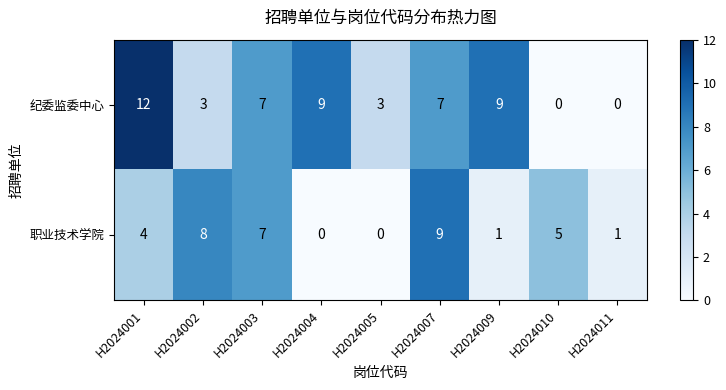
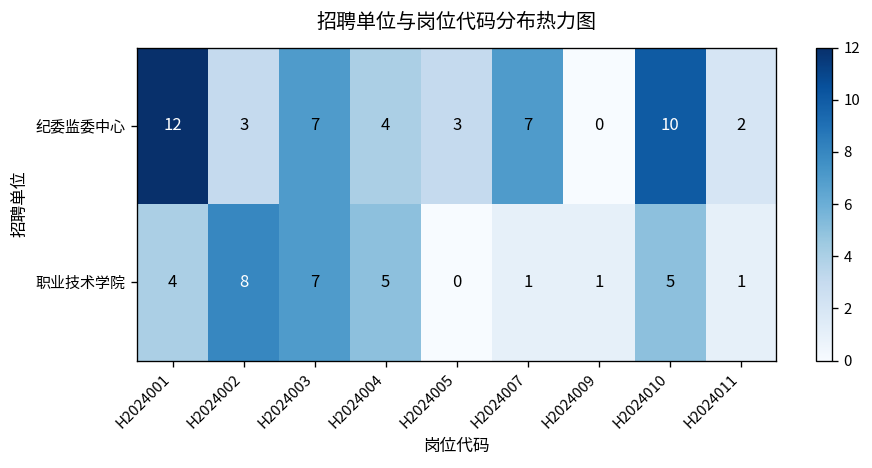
纪委监委中心, H2024004: 9 -> 4
纪委监委中心, H2024009: 9 -> 0
纪委监委中心, H2024010: 0 -> 10
纪委监委中心, H2024011: 0 -> 2
职业技术学院, H2024004: 0 -> 5
职业技术学院, H2024007: 9 -> 1
